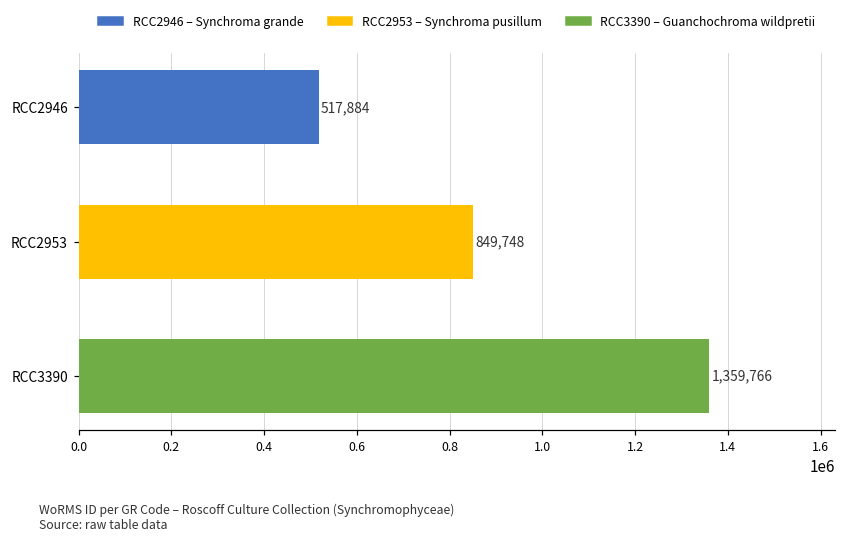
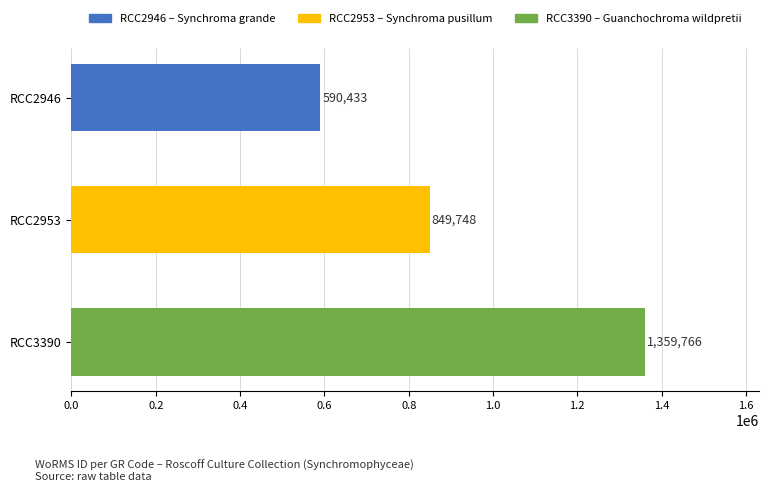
RCC2946: 517,884 -> 590,433
